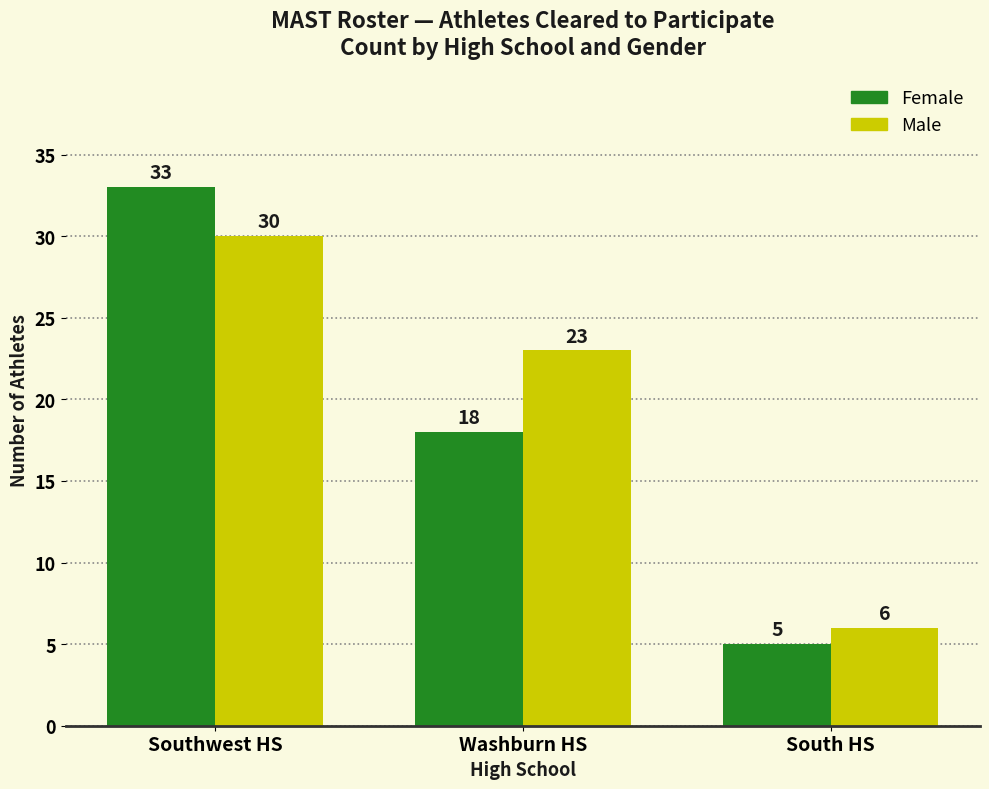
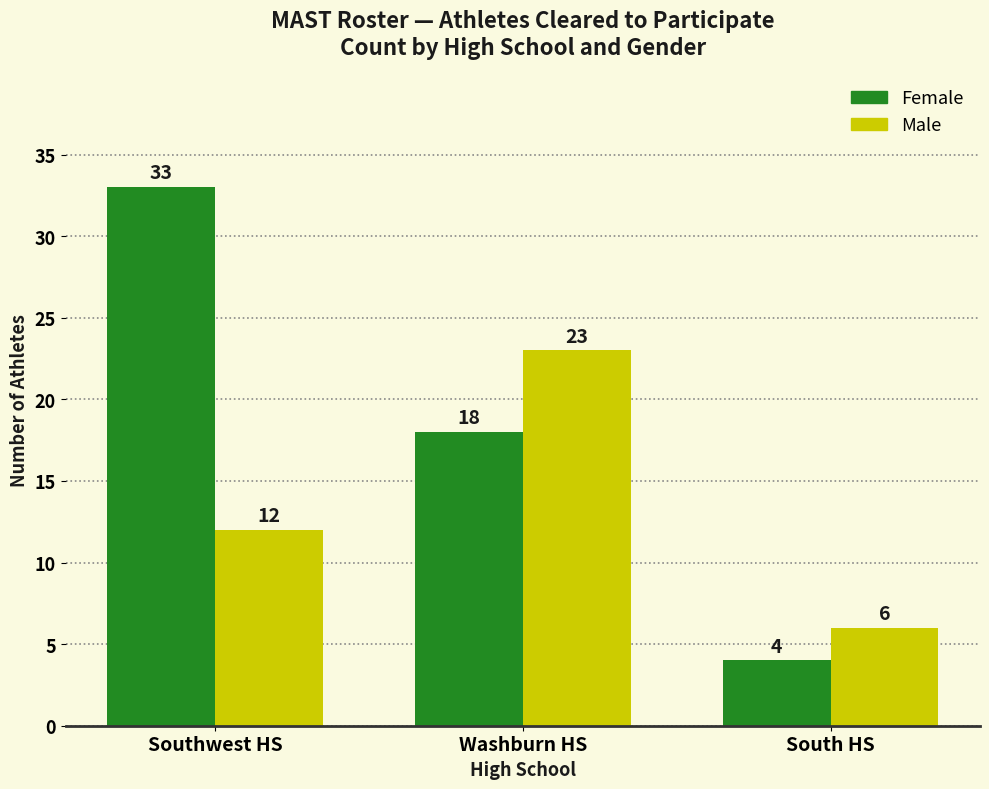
Male, Southwest HS: 30 -> 12
Female, South HS: 5 -> 4
